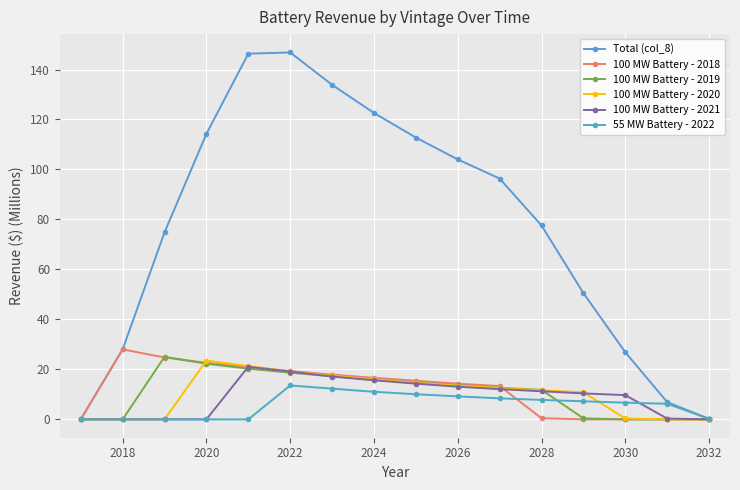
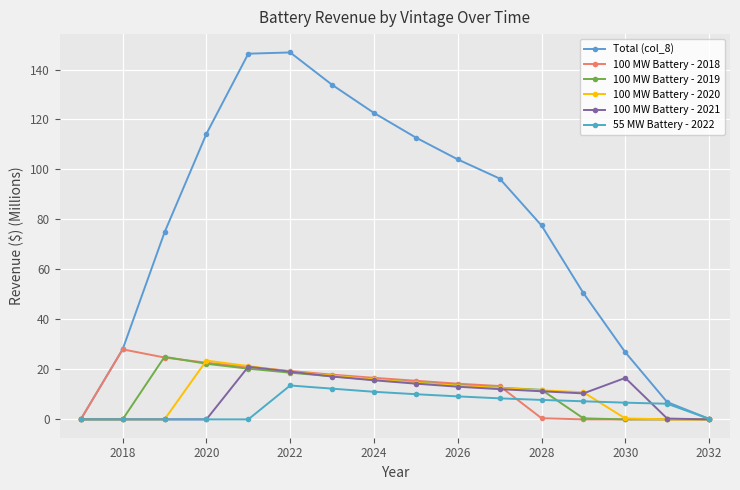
100 MW Battery - 2021, 2030: 10 -> 17
